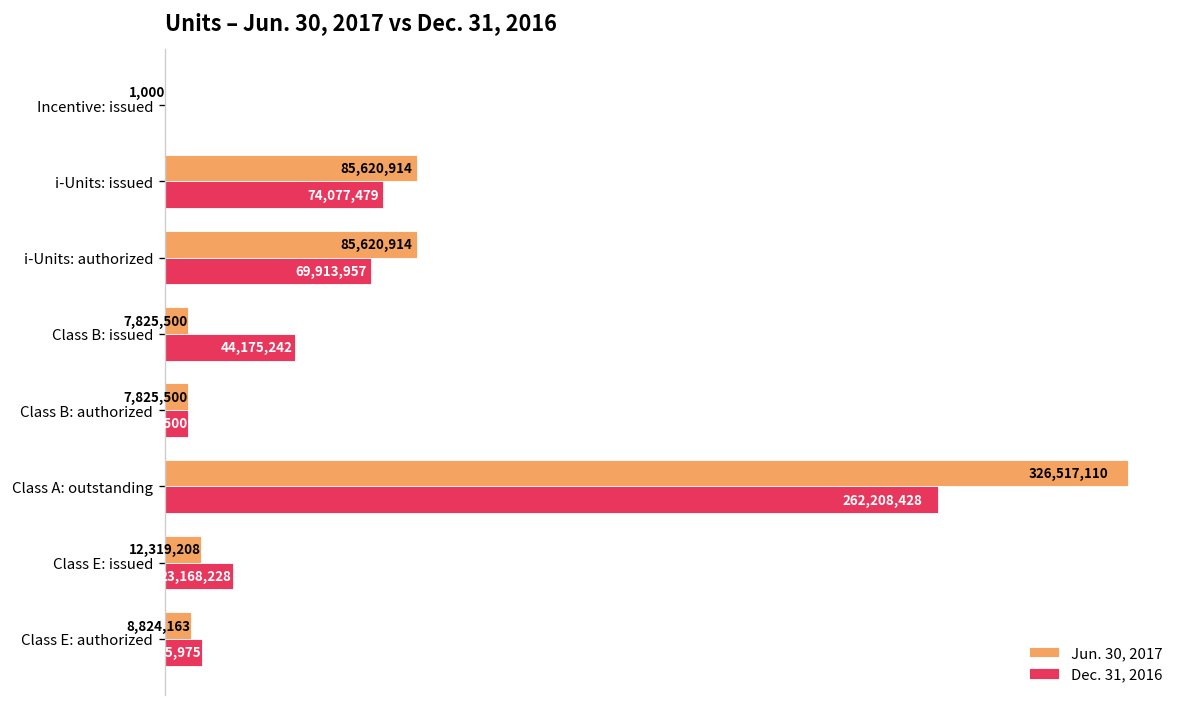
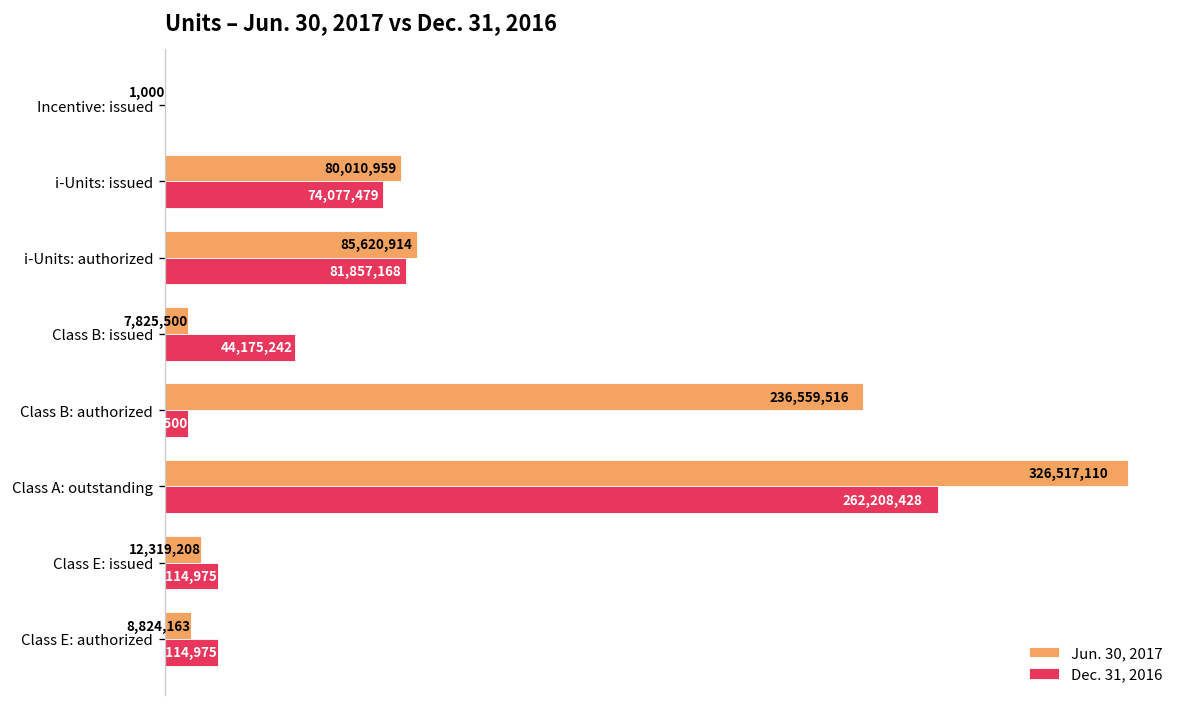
Jun. 30, 2017, i-Units: issued: 85,620,914 -> 80,010,959
Dec. 31, 2016, i-Units: authorized: 69,913,957 -> 81,857,168
Jun. 30, 2017, Class B: authorized: 7,825,500 -> 236,559,516
Dec. 31, 2016, Class E: issued: 23,168,228 -> 18,114,975
Dec. 31, 2016, Class E: authorized: 12,745,975 -> 18,114,975
